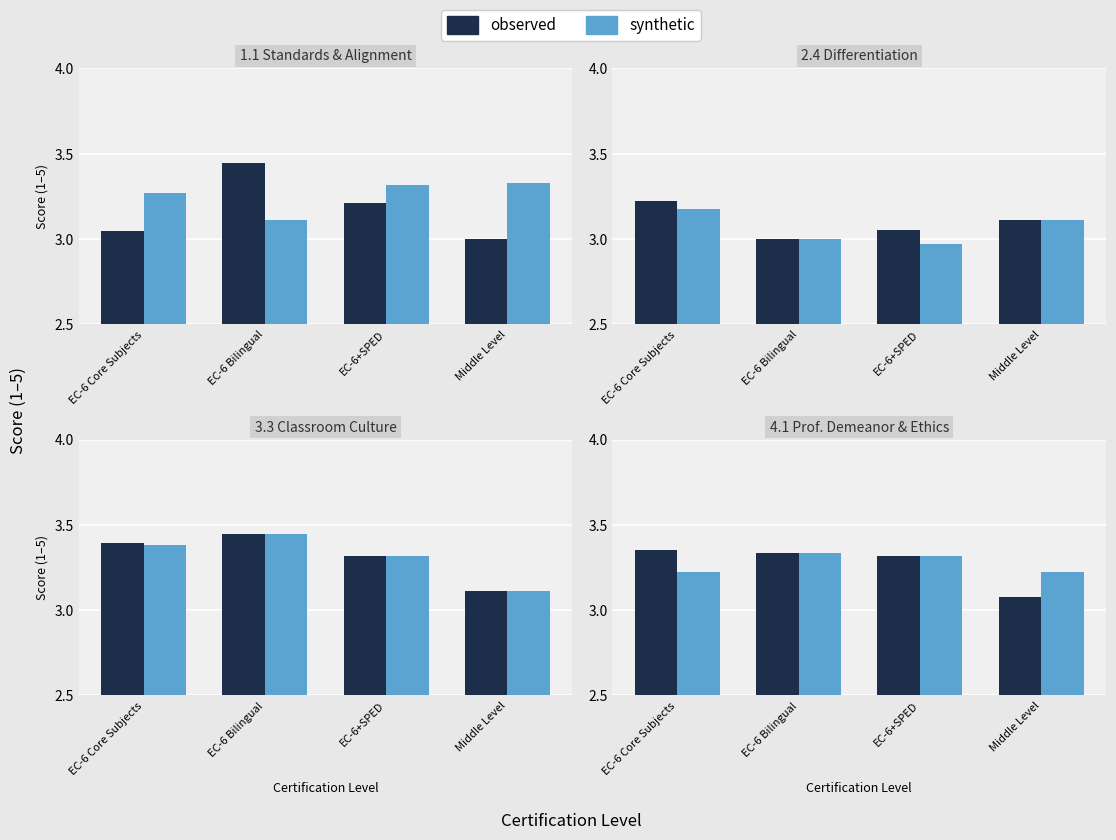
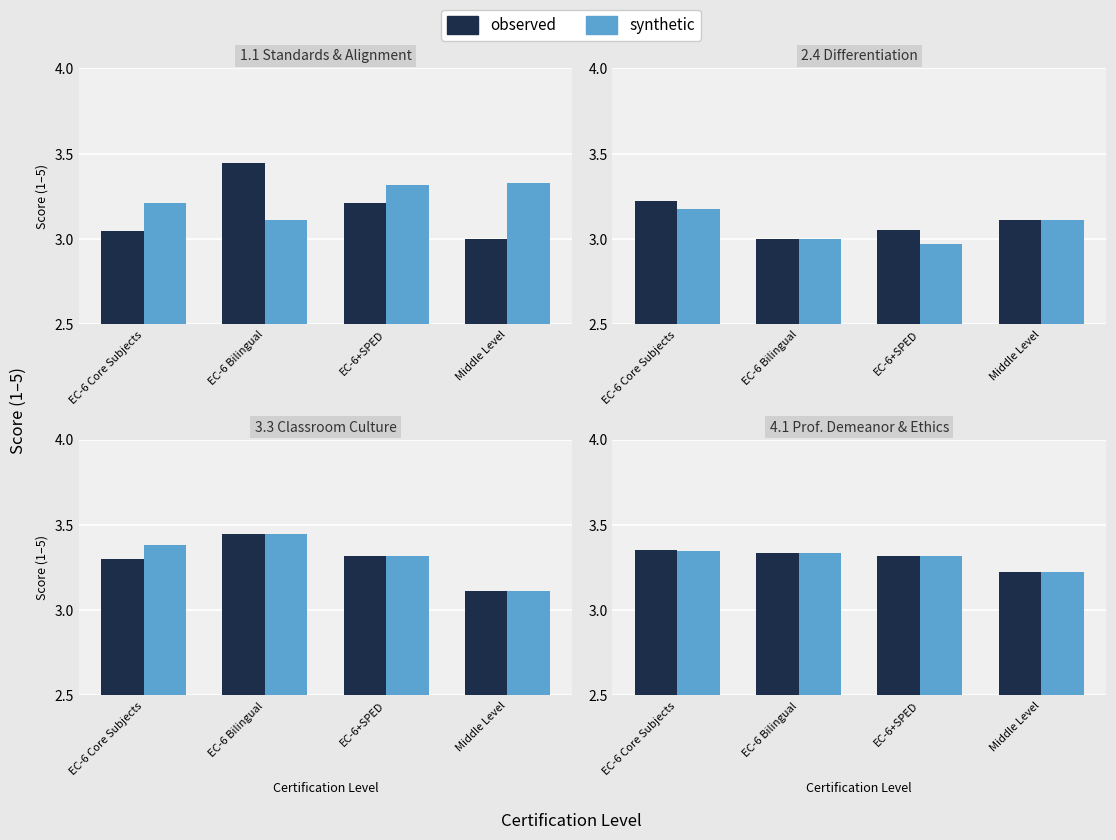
1.1 Standards & Alignment, synthetic, EC-6 Core Subjects: 3.27 -> 3.21
3.3 Classroom Culture, observed, EC-6 Core Subjects: 3.39 -> 3.30
4.1 Prof. Demeanor & Ethics, synthetic, EC-6 Core Subjects: 3.22 -> 3.35
4.1 Prof. Demeanor & Ethics, observed, Middle Level: 3.08 -> 3.22
